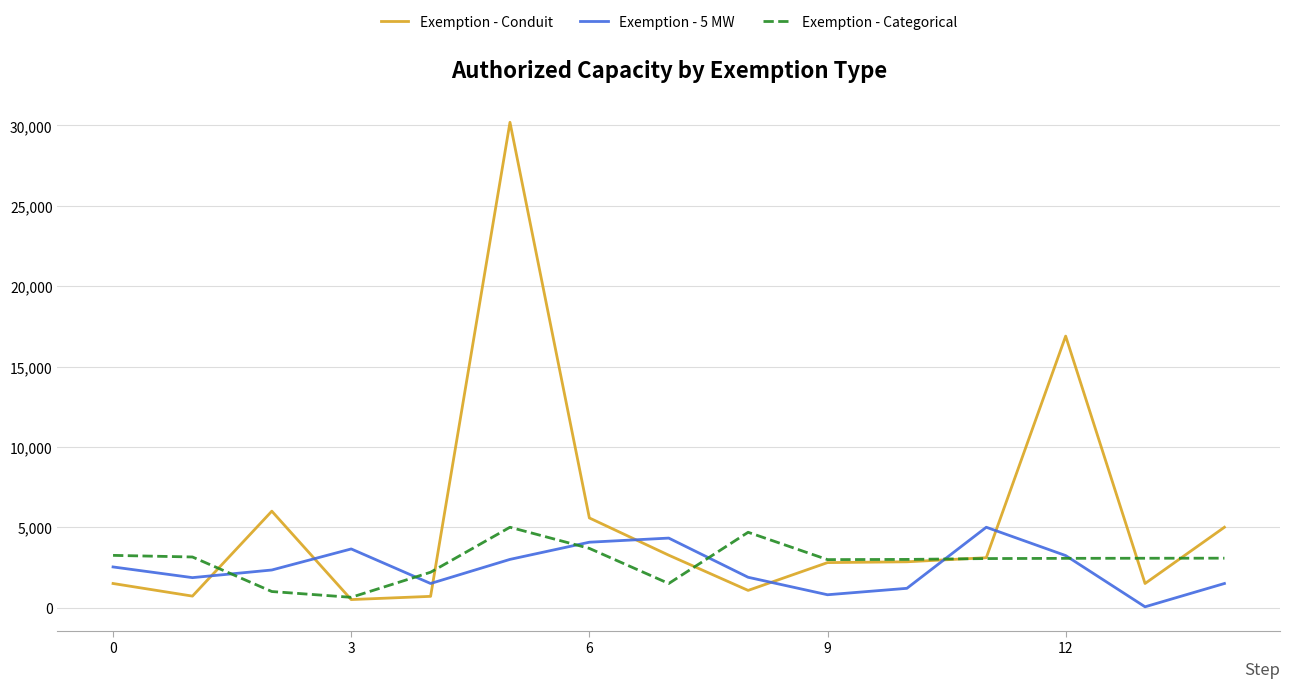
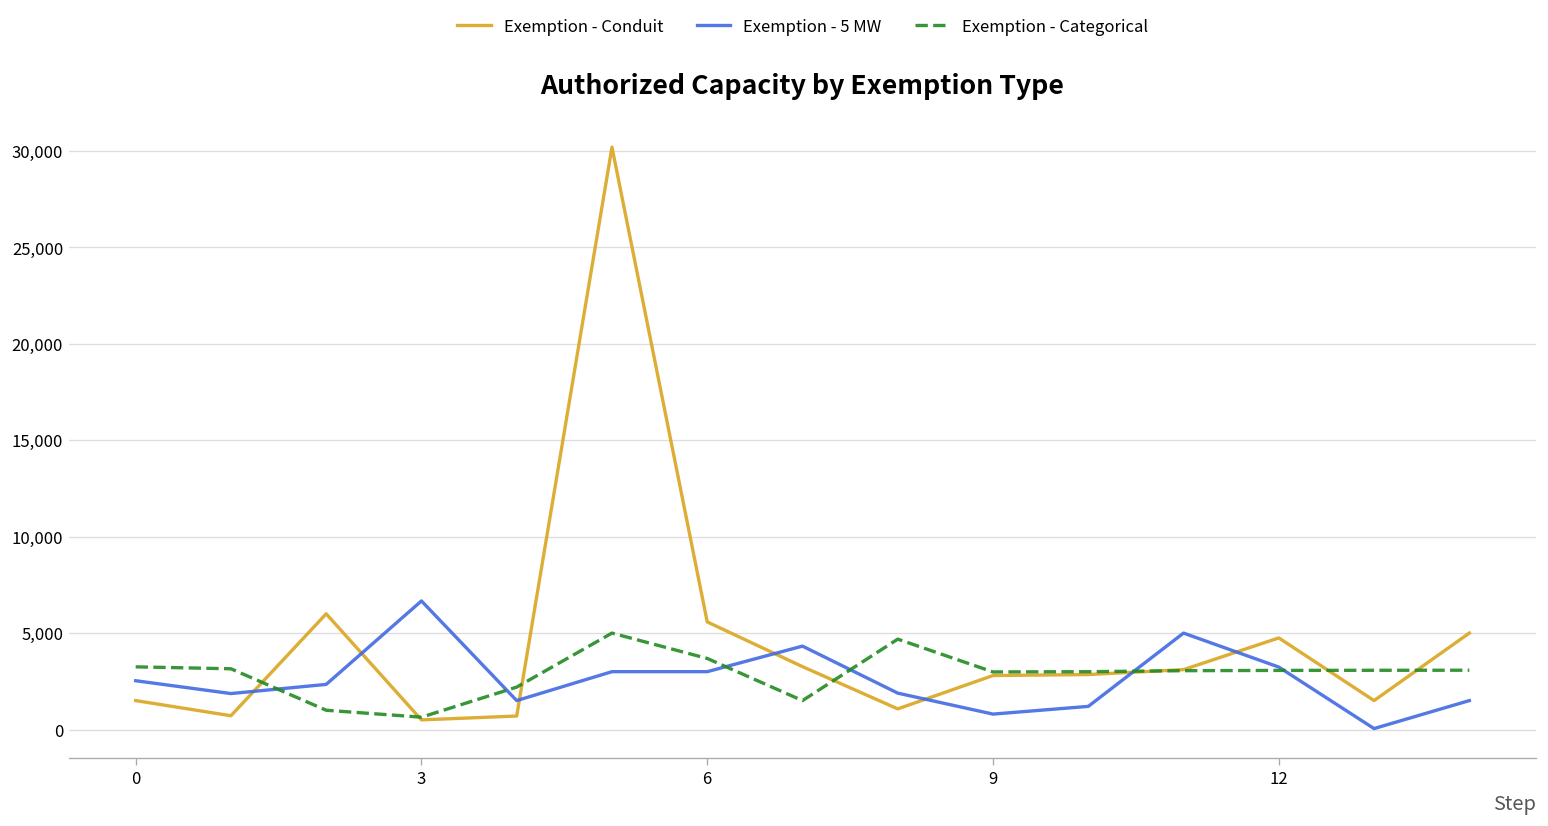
Exemption - 5 MW, 3: 3,700 -> 6,700
Exemption - 5 MW, 6: 4,100 -> 3,000
Exemption - Conduit, 12: 16,900 -> 4,800
